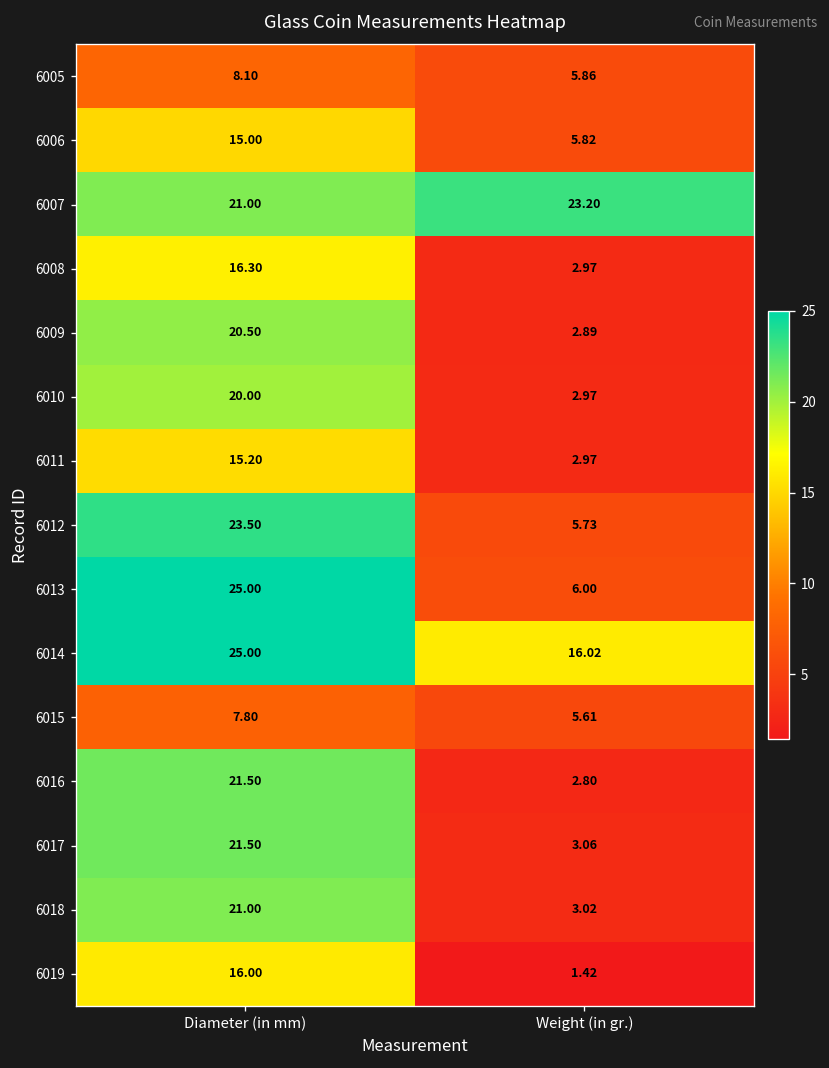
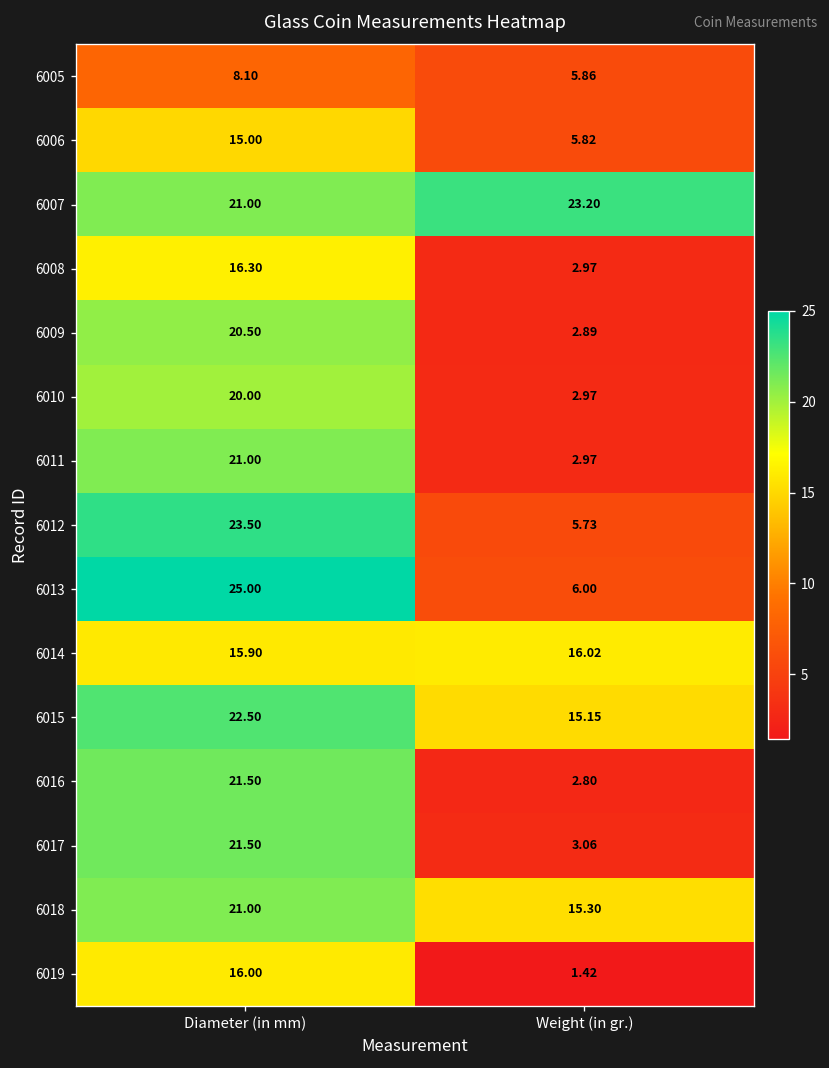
6011, Diameter (in mm): 15.20 -> 21.00
6014, Diameter (in mm): 25.00 -> 15.90
6015, Diameter (in mm): 7.80 -> 22.50
6015, Weight (in gr.): 5.61 -> 15.15
6018, Weight (in gr.): 3.02 -> 15.30
